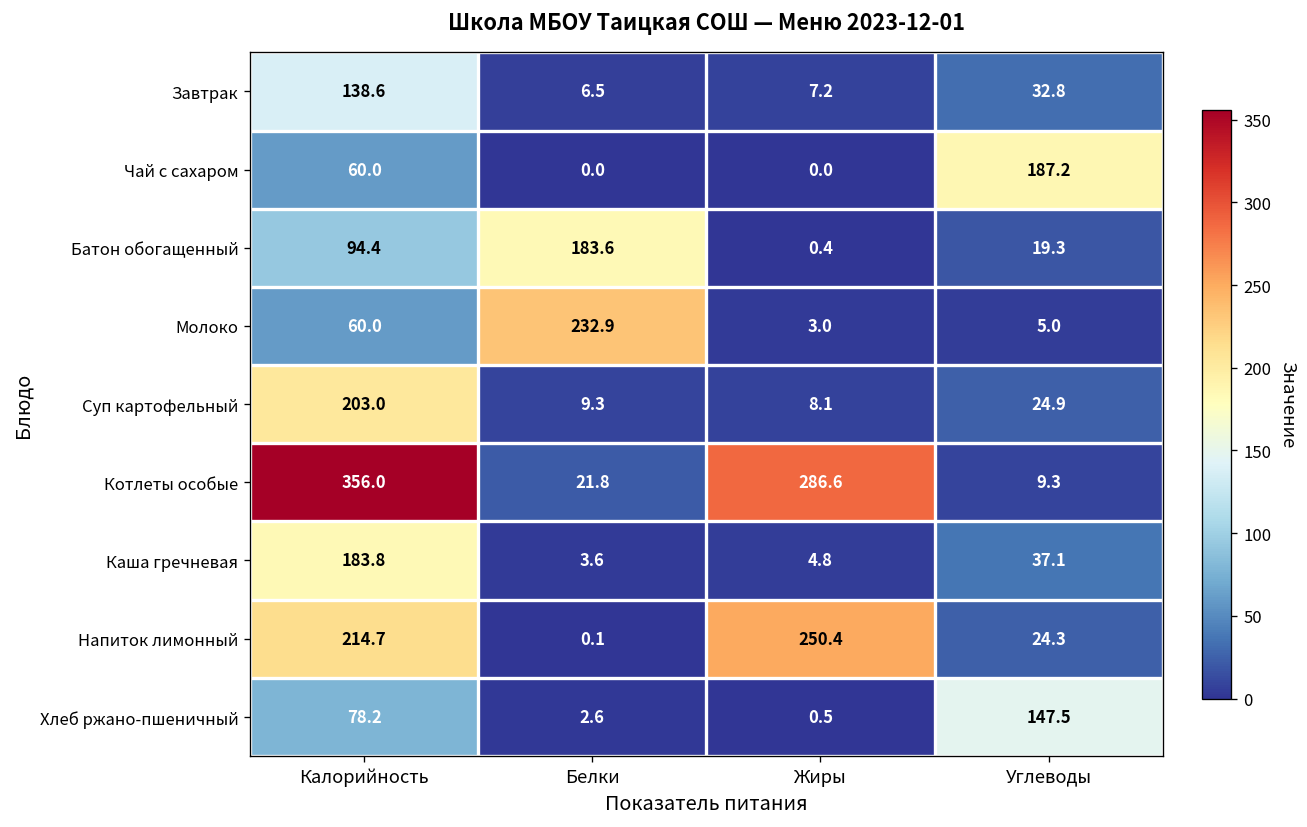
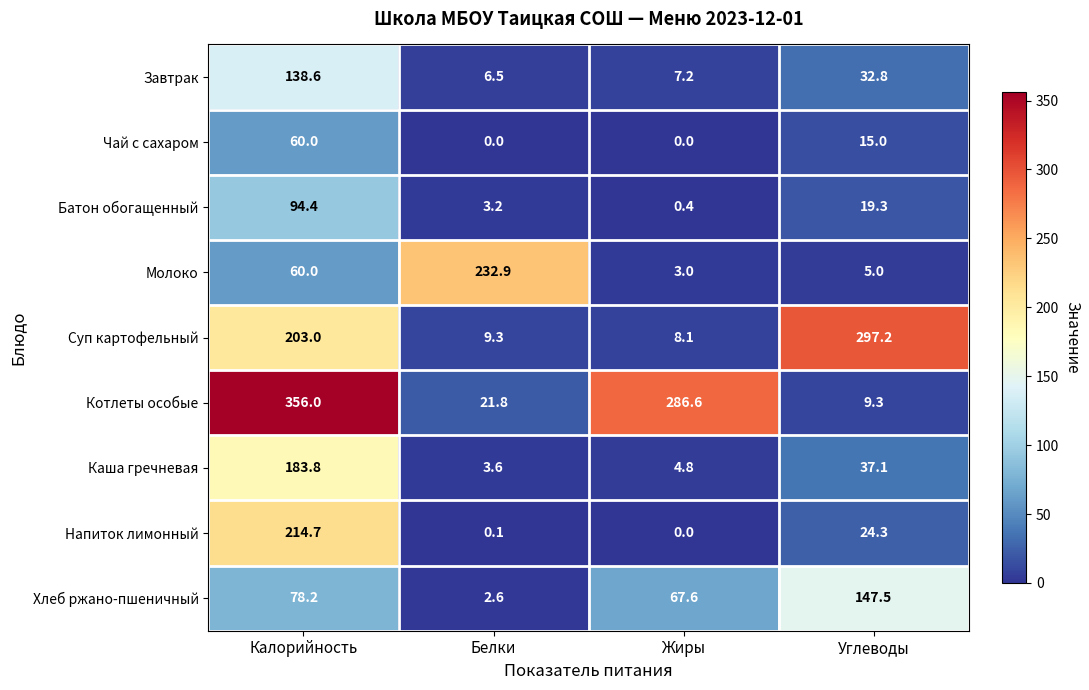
Чай с сахаром, Углеводы: 187.2 -> 15.0
Батон обогащенный, Белки: 183.6 -> 3.2
Суп картофельный, Углеводы: 24.9 -> 297.2
Напиток лимонный, Жиры: 250.4 -> 0.0
Хлеб ржано-пшеничный, Жиры: 0.5 -> 67.6
